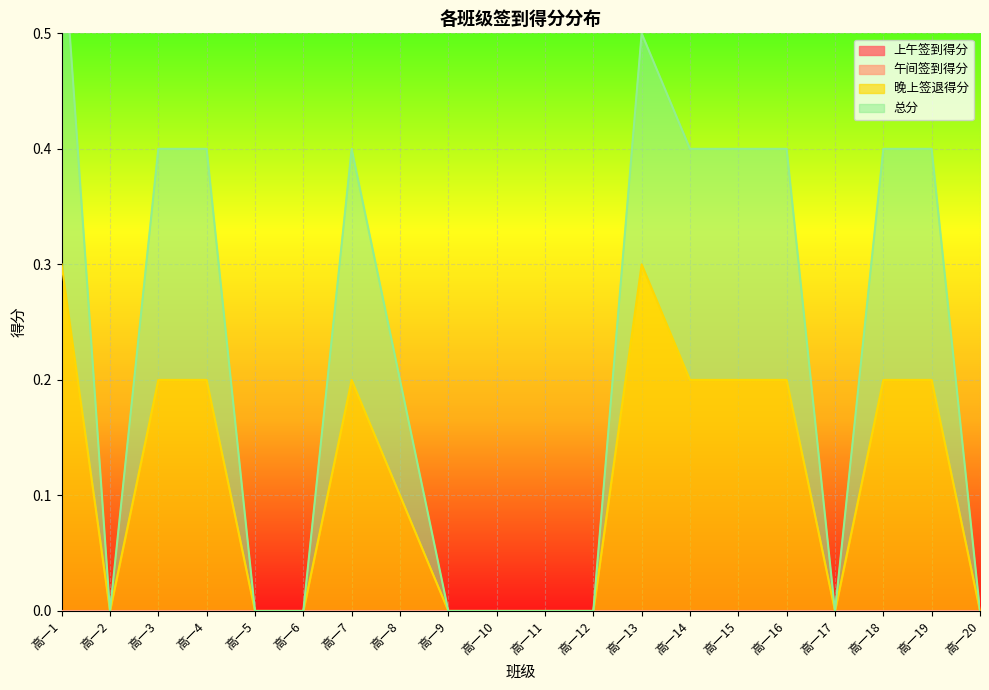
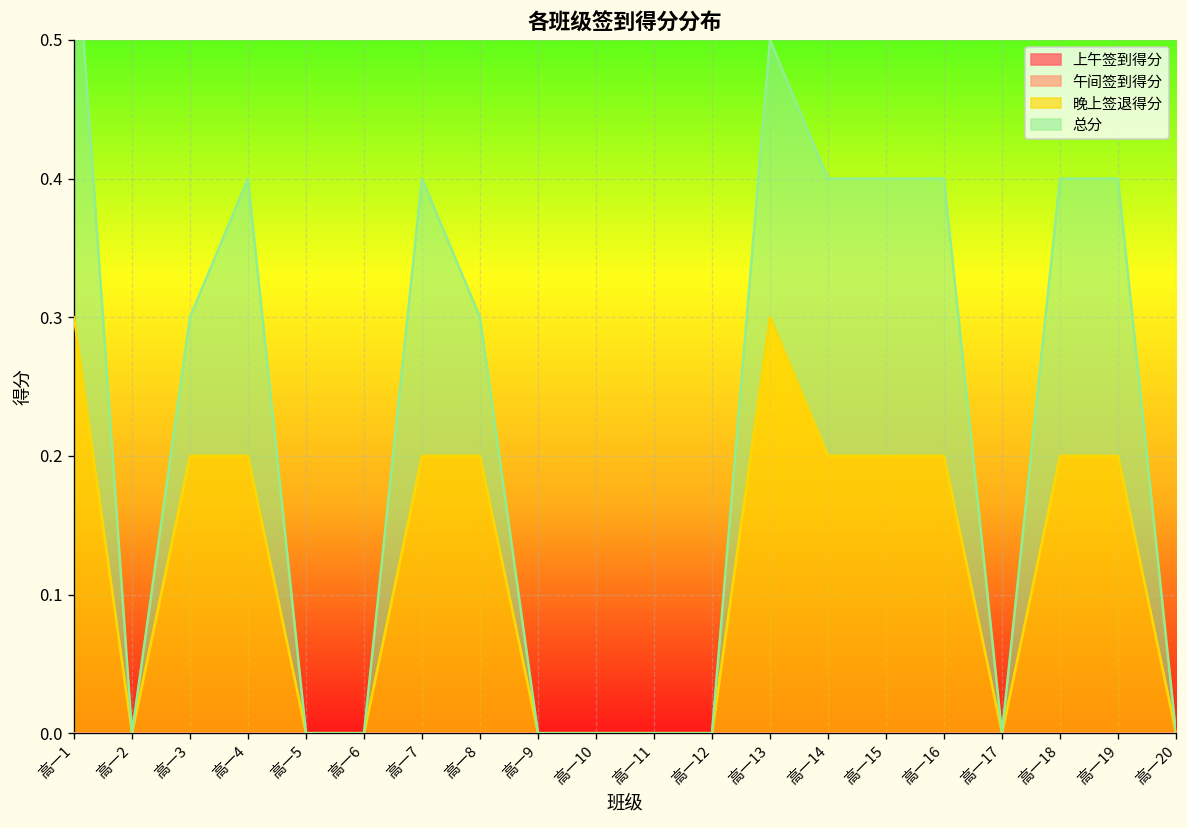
总分, 高一3: 0.2 -> 0.1
晚上签退得分, 高一8: 0.1 -> 0.2
